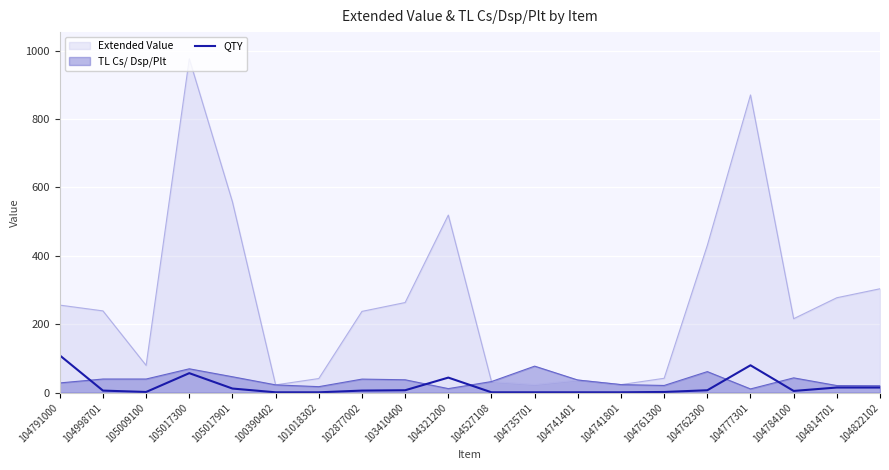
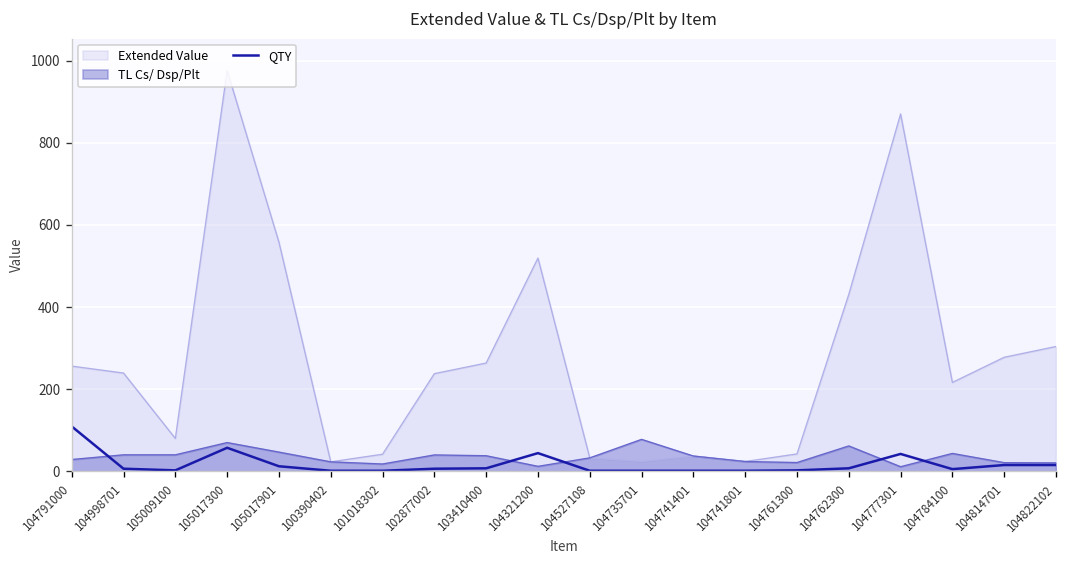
QTY, 104777301: 80 -> 40
